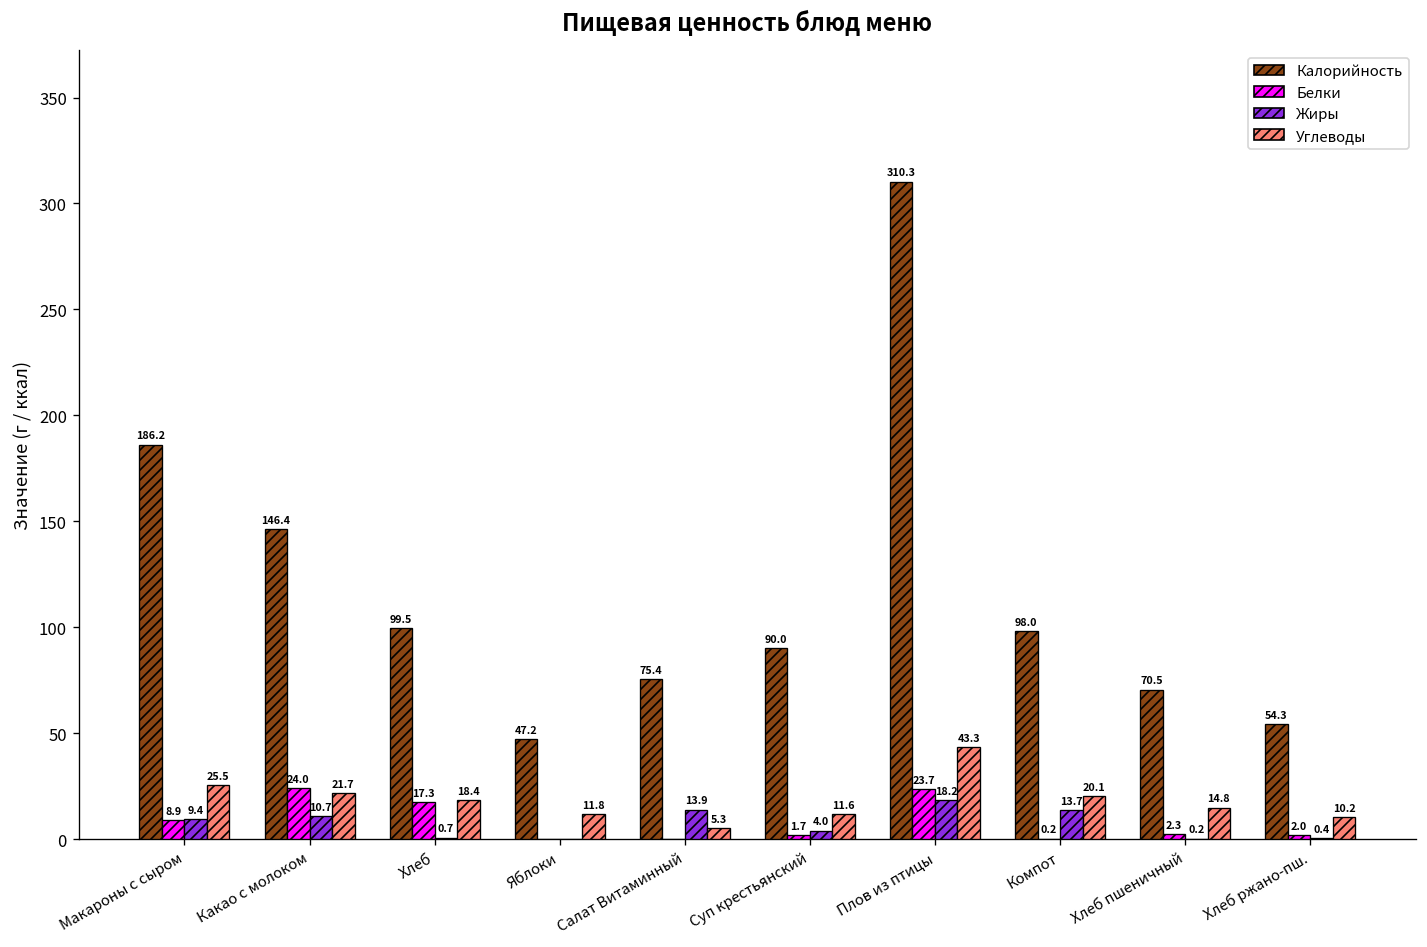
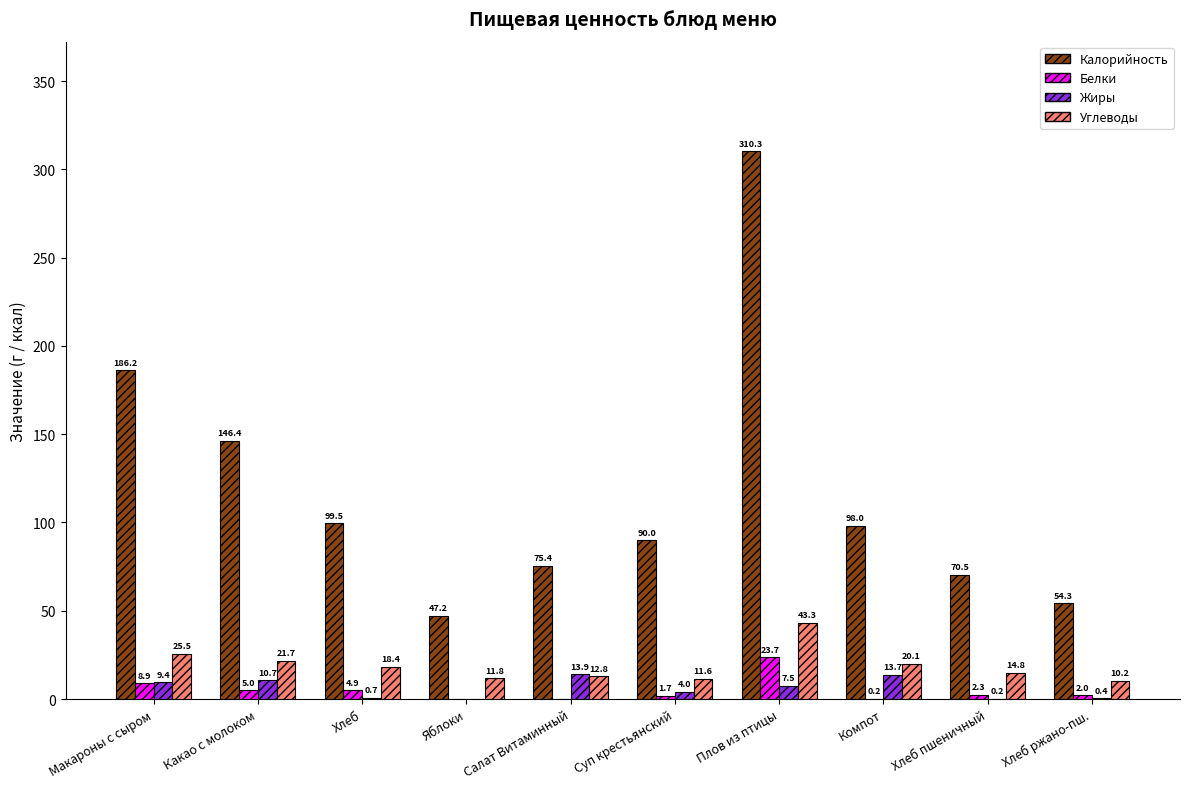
Белки, Какао с молоком: 24.0 -> 5.0
Белки, Хлеб: 17.3 -> 4.9
Углеводы, Салат Витаминный: 5.3 -> 12.8
Жиры, Плов из птицы: 18.2 -> 7.5
